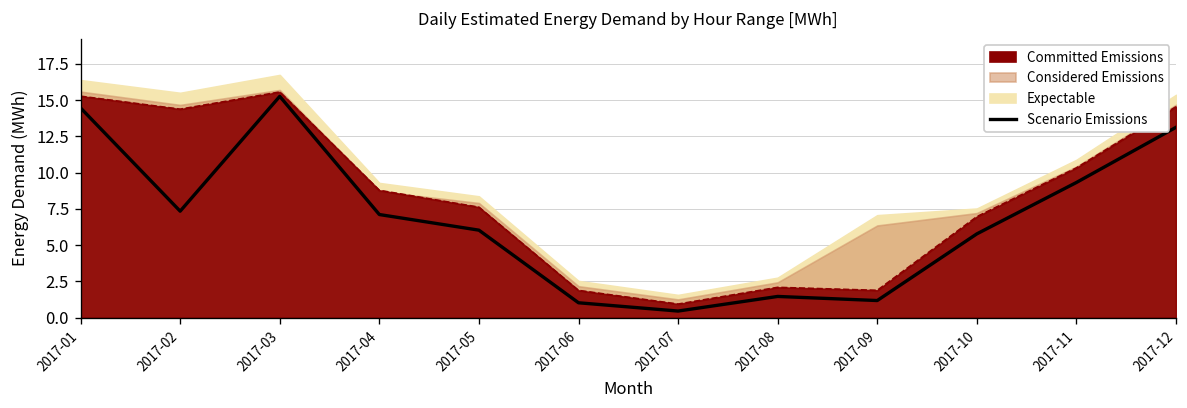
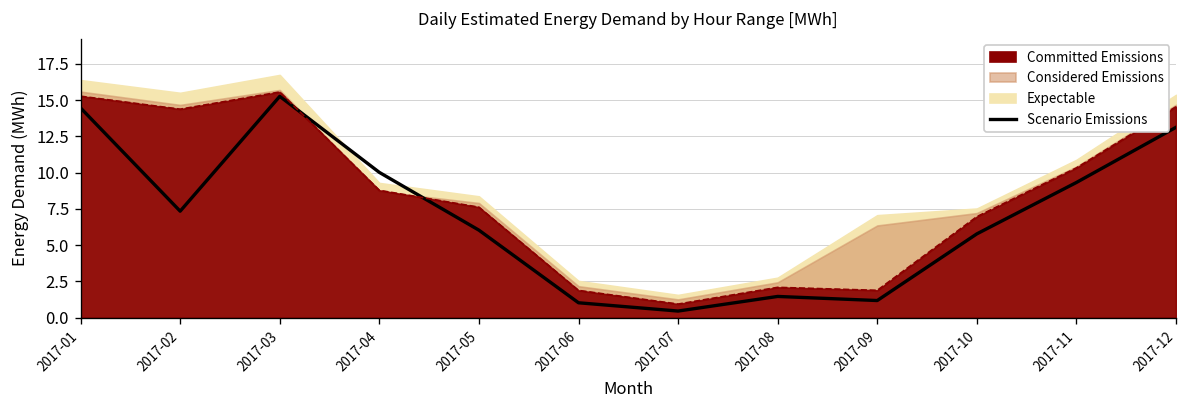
Scenario Emissions, 2017-04: 7.1 -> 10.0
